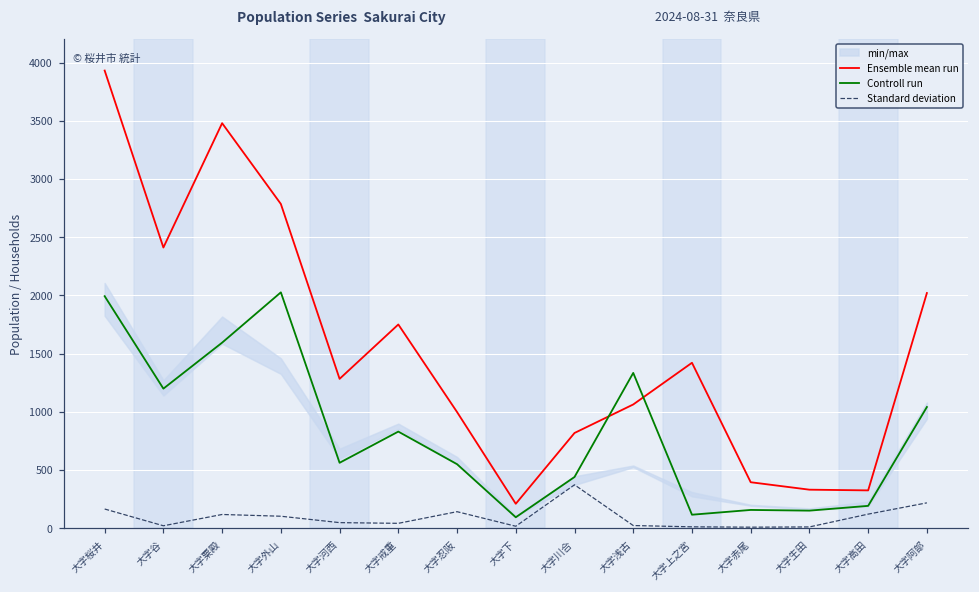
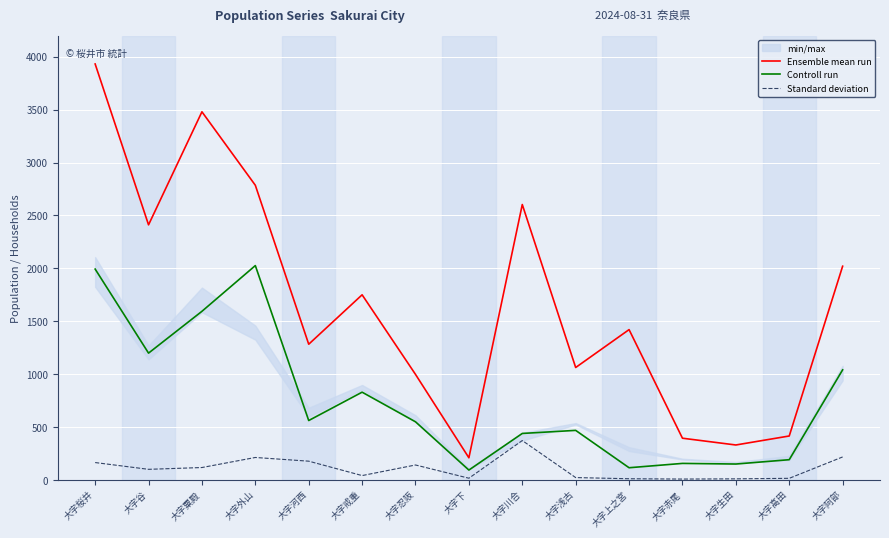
Standard deviation, 大字谷: 20 -> 100
Standard deviation, 大字外山: 100 -> 210
Standard deviation, 大字河西: 50 -> 180
Ensemble mean run, 大字川合: 820 -> 2600
Controll run, 大字浅古: 1330 -> 470
Ensemble mean run, 大字高田: 330 -> 420
Standard deviation, 大字高田: 120 -> 20
